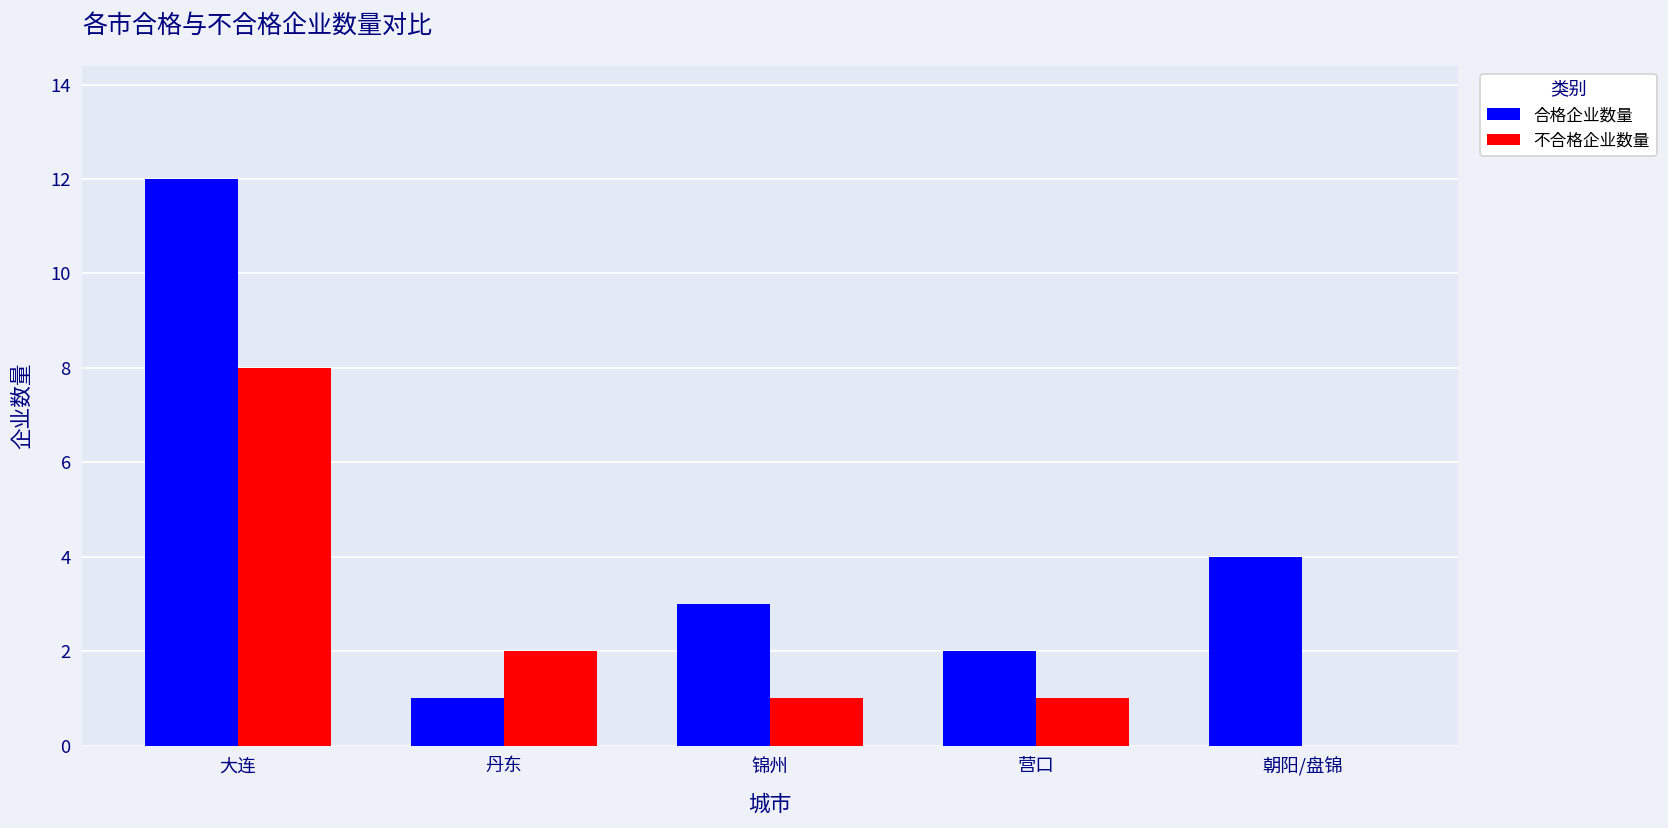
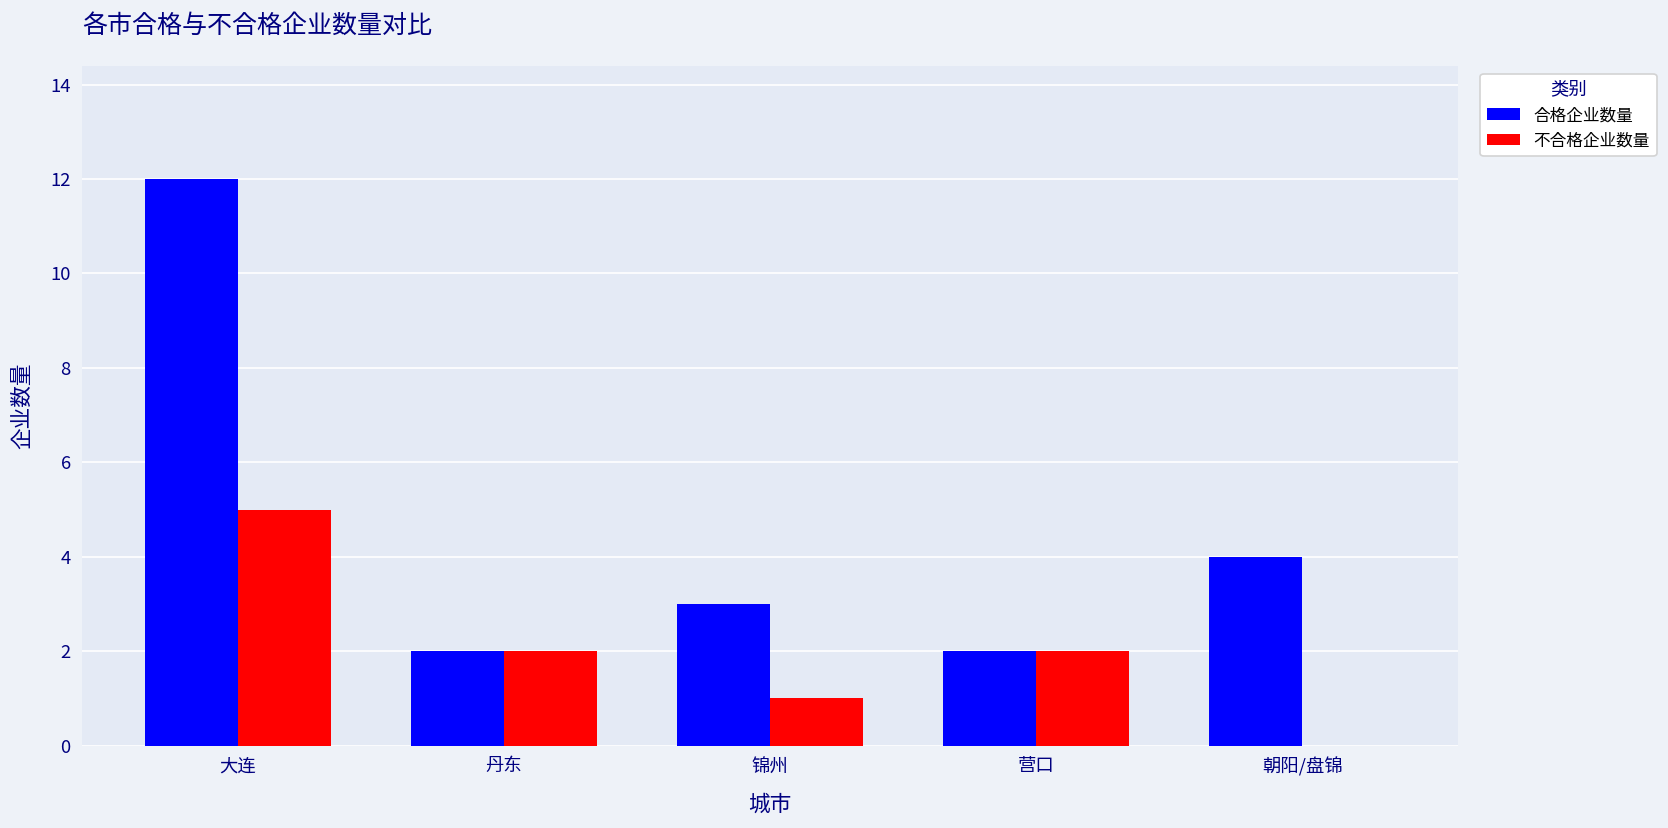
不合格企业数量, 大连: 8 -> 5
合格企业数量, 丹东: 1 -> 2
不合格企业数量, 营口: 1 -> 2
